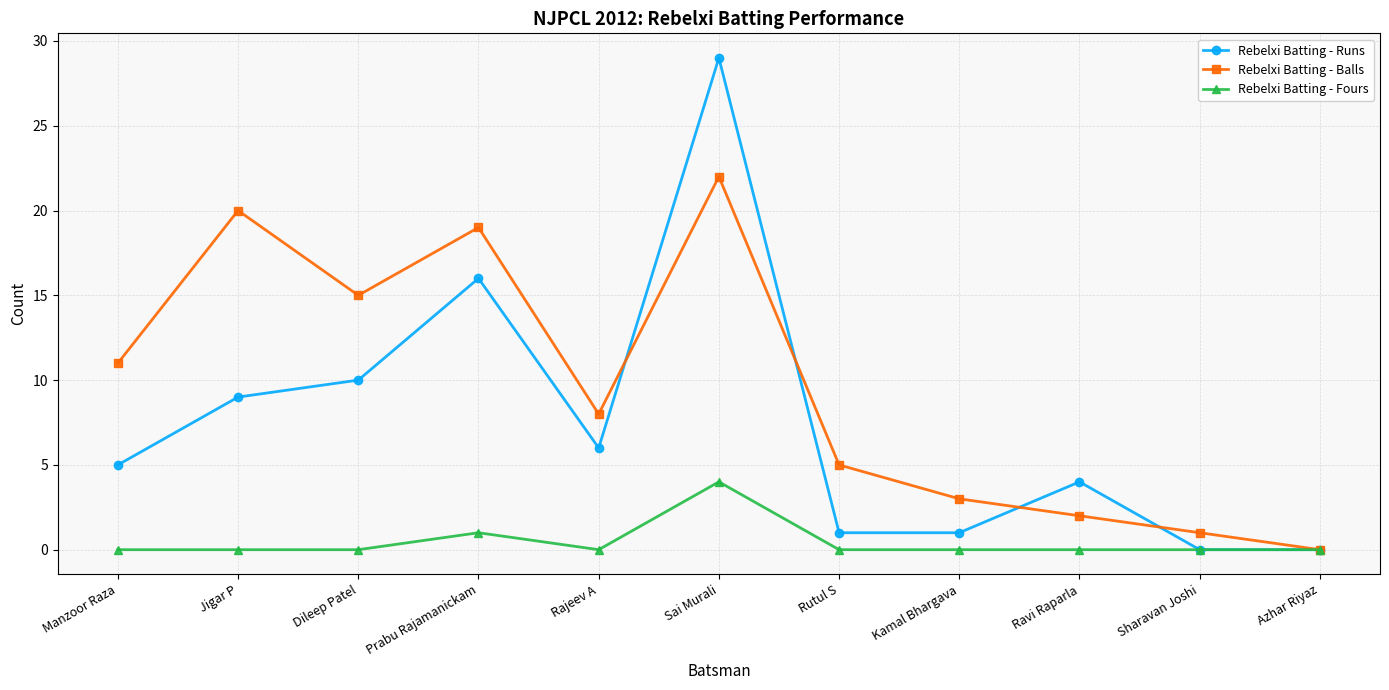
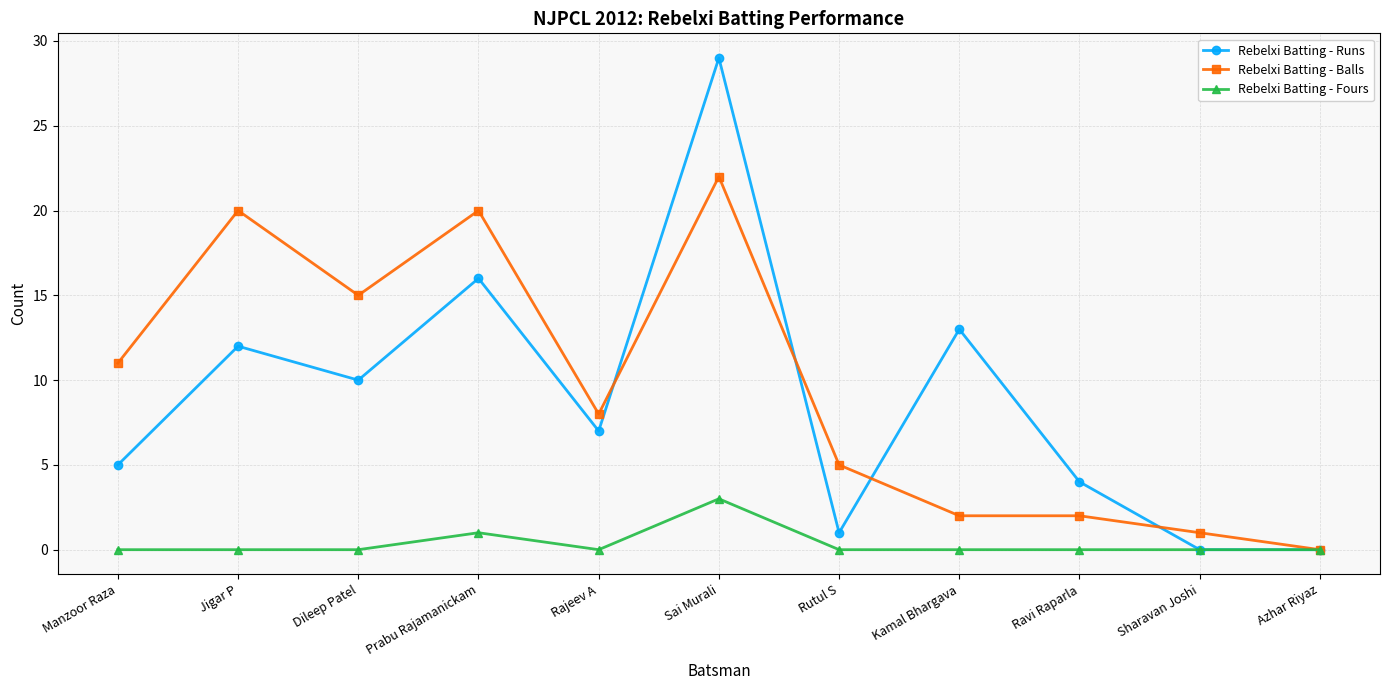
Rebelxi Batting - Runs, Jigar P: 9 -> 12
Rebelxi Batting - Balls, Prabu Rajamanickam: 19 -> 20
Rebelxi Batting - Runs, Rajeev A: 6 -> 7
Rebelxi Batting - Fours, Sai Murali: 4 -> 3
Rebelxi Batting - Runs, Kamal Bhargava: 1 -> 13
Rebelxi Batting - Balls, Kamal Bhargava: 3 -> 2
